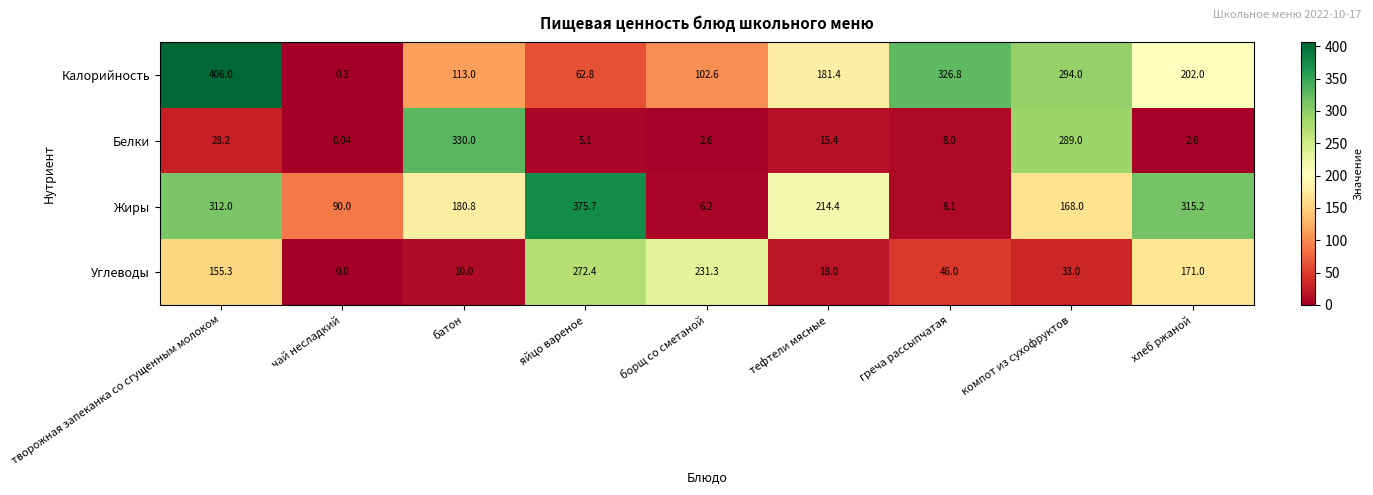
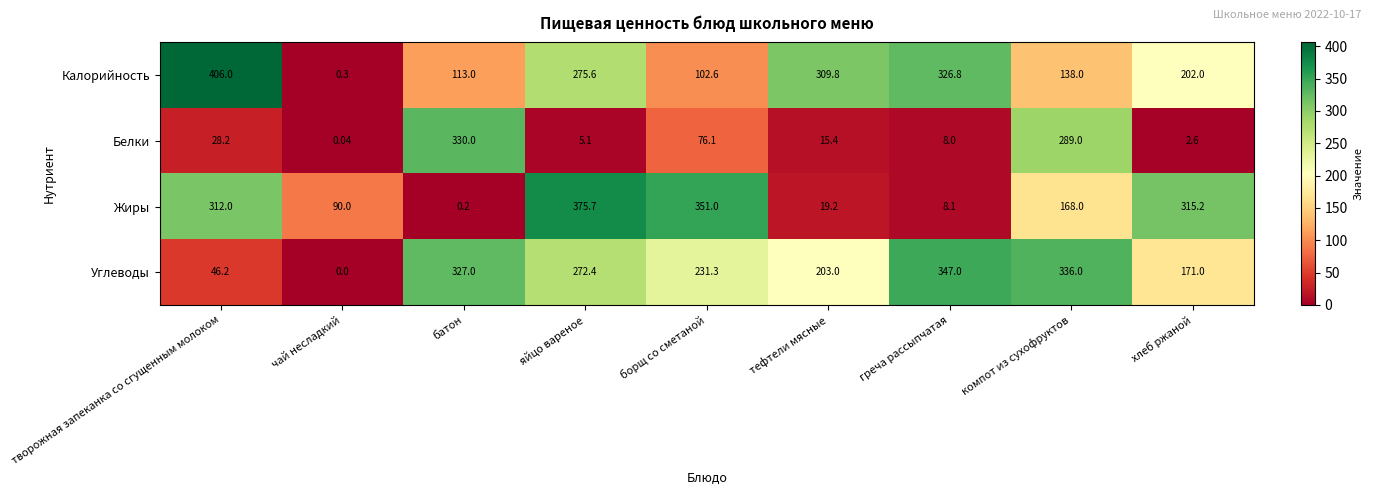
Калорийность, яйцо вареное: 62.8 -> 275.6
Калорийность, тефтели мясные: 181.4 -> 309.8
Калорийность, компот из сухофруктов: 294.0 -> 138.0
Белки, борщ со сметаной: 2.6 -> 76.1
Жиры, батон: 180.8 -> 0.2
Жиры, борщ со сметаной: 6.2 -> 351.0
Жиры, тефтели мясные: 214.4 -> 19.2
Углеводы, творожная запеканка со сгущенным молоком: 155.3 -> 46.2
Углеводы, батон: 10.0 -> 327.0
Углеводы, тефтели мясные: 18.0 -> 203.0
Углеводы, греча рассыпчатая: 46.0 -> 347.0
Углеводы, компот из сухофруктов: 33.0 -> 336.0
